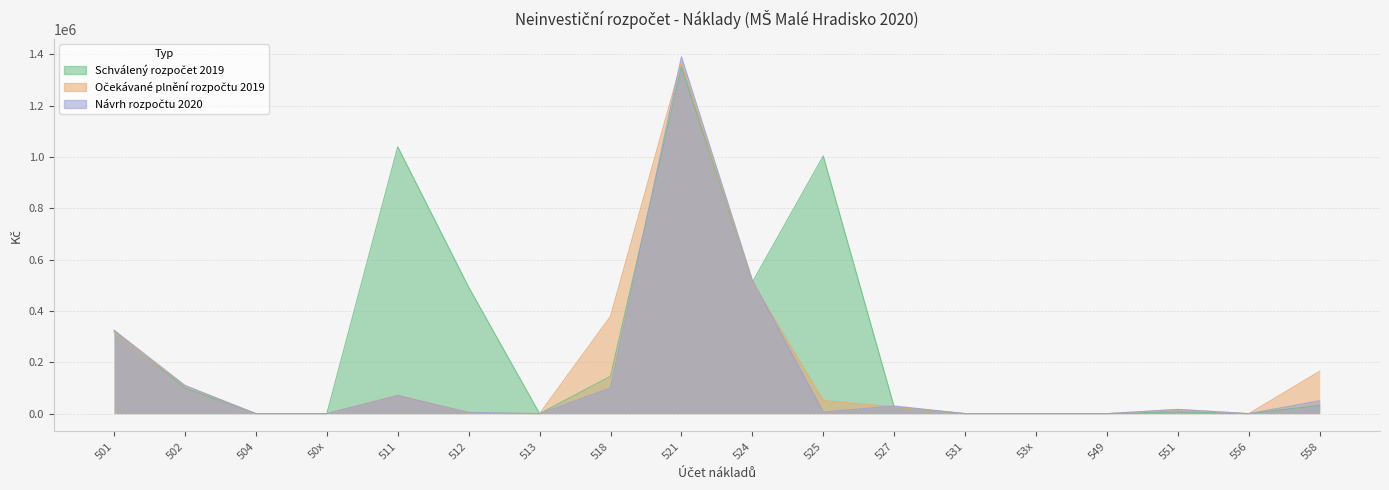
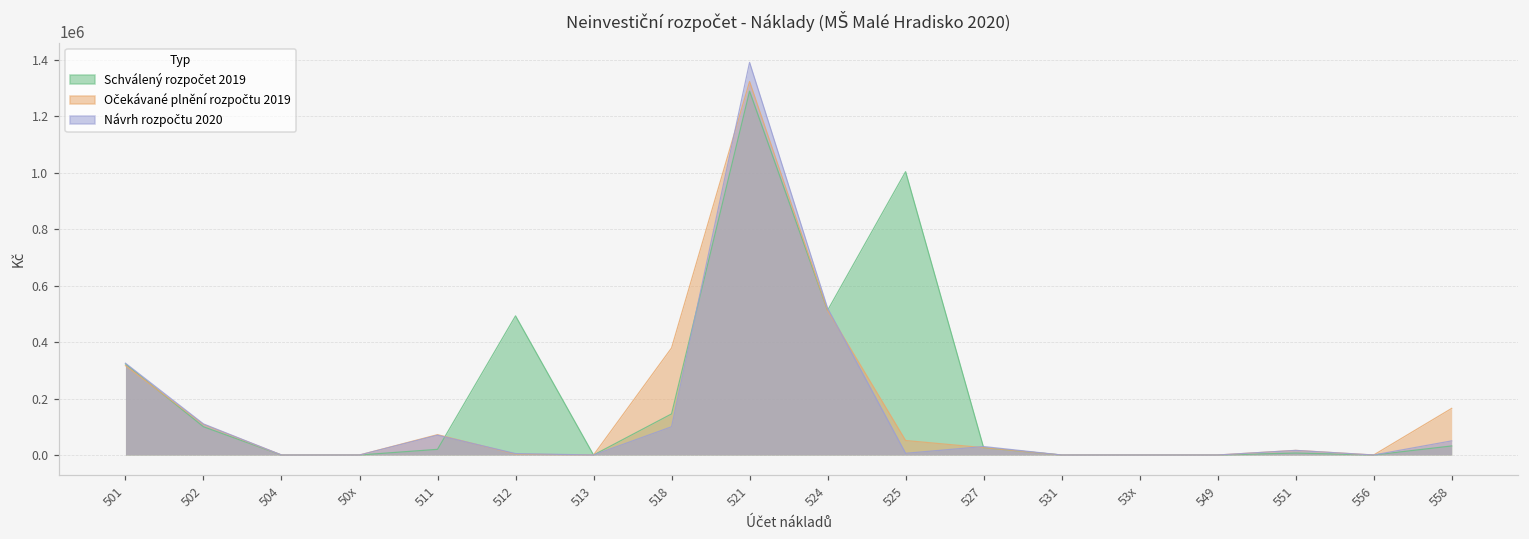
Schválený rozpočet 2019, 511: 1040000 -> 20000
Schválený rozpočet 2019, 521: 1350000 -> 1290000
Očekávané plnění rozpočtu 2019, 521: 1370000 -> 1320000
